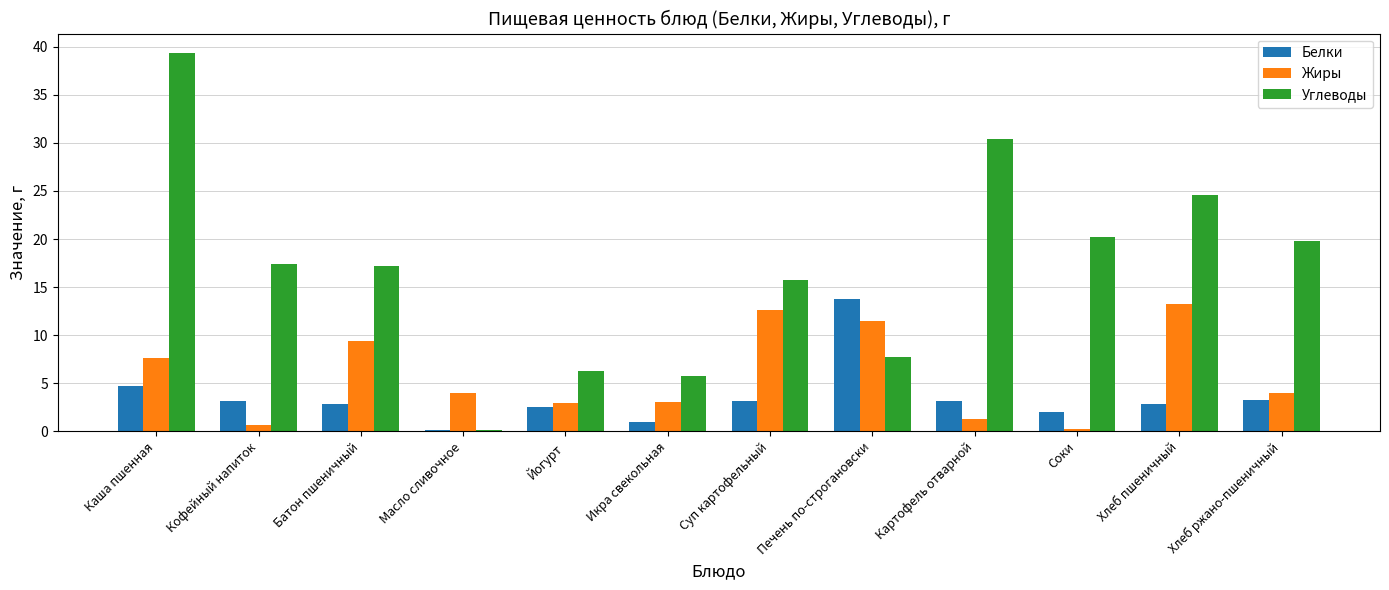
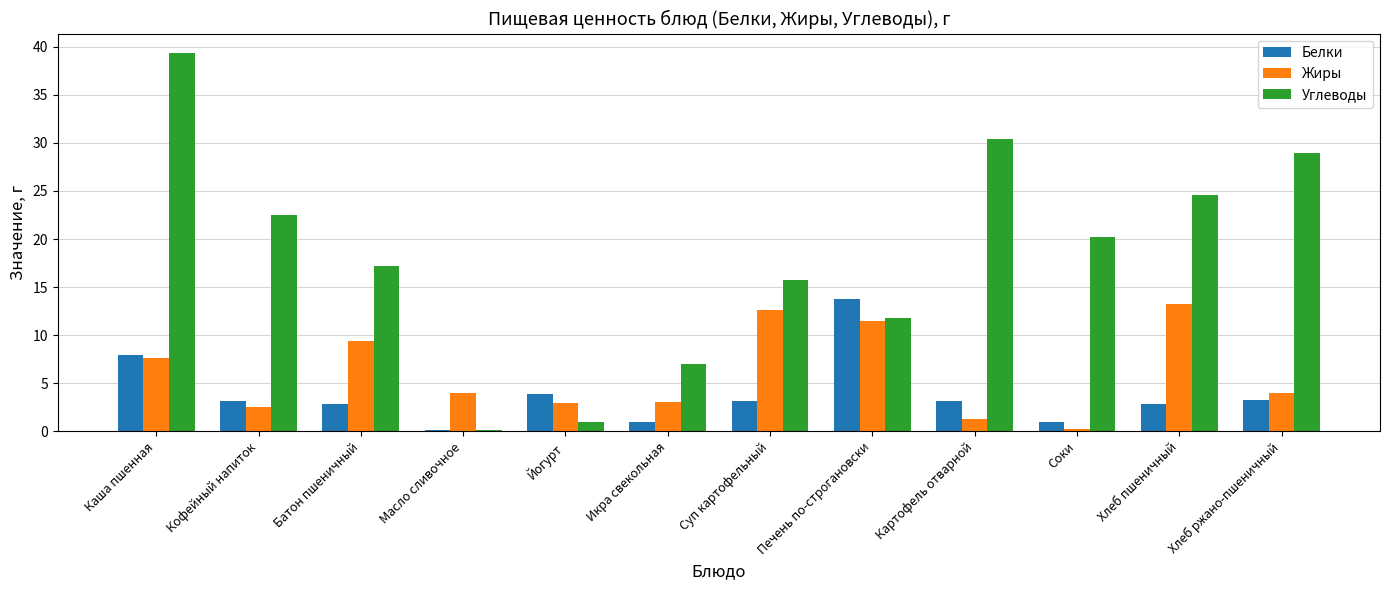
Белки, Каша пшенная: 5 -> 8
Жиры, Кофейный напиток: 1 -> 3
Углеводы, Кофейный напиток: 17 -> 23
Белки, Йогурт: 3 -> 4
Углеводы, Йогурт: 6 -> 1
Углеводы, Икра свекольная: 6 -> 7
Углеводы, Печень по-строгановски: 8 -> 12
Белки, Соки: 2 -> 1
Углеводы, Хлеб ржано-пшеничный: 20 -> 29
